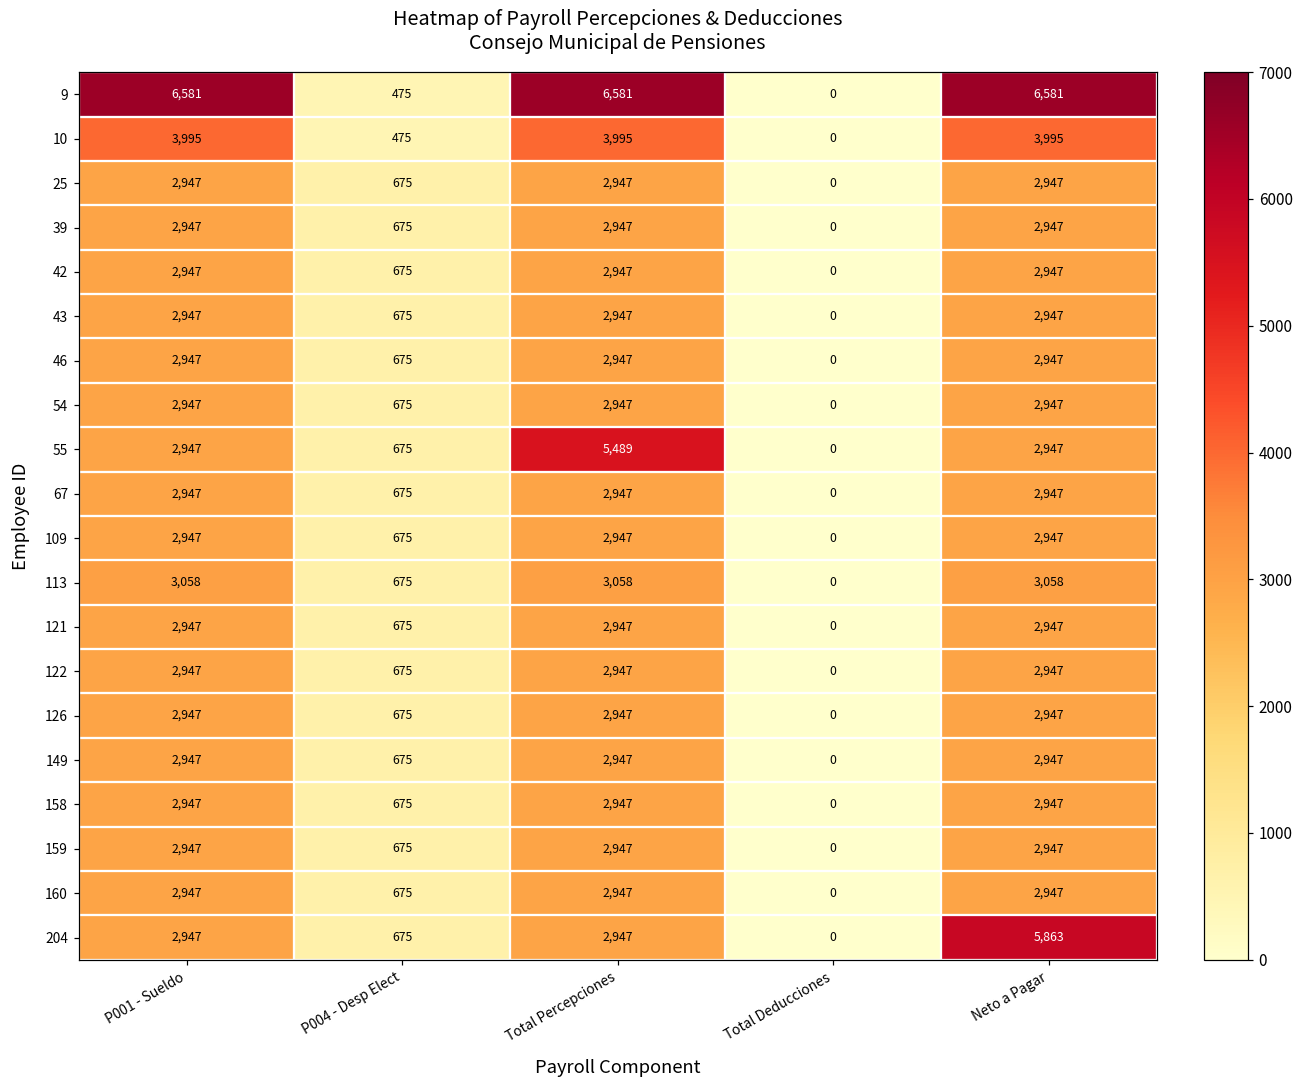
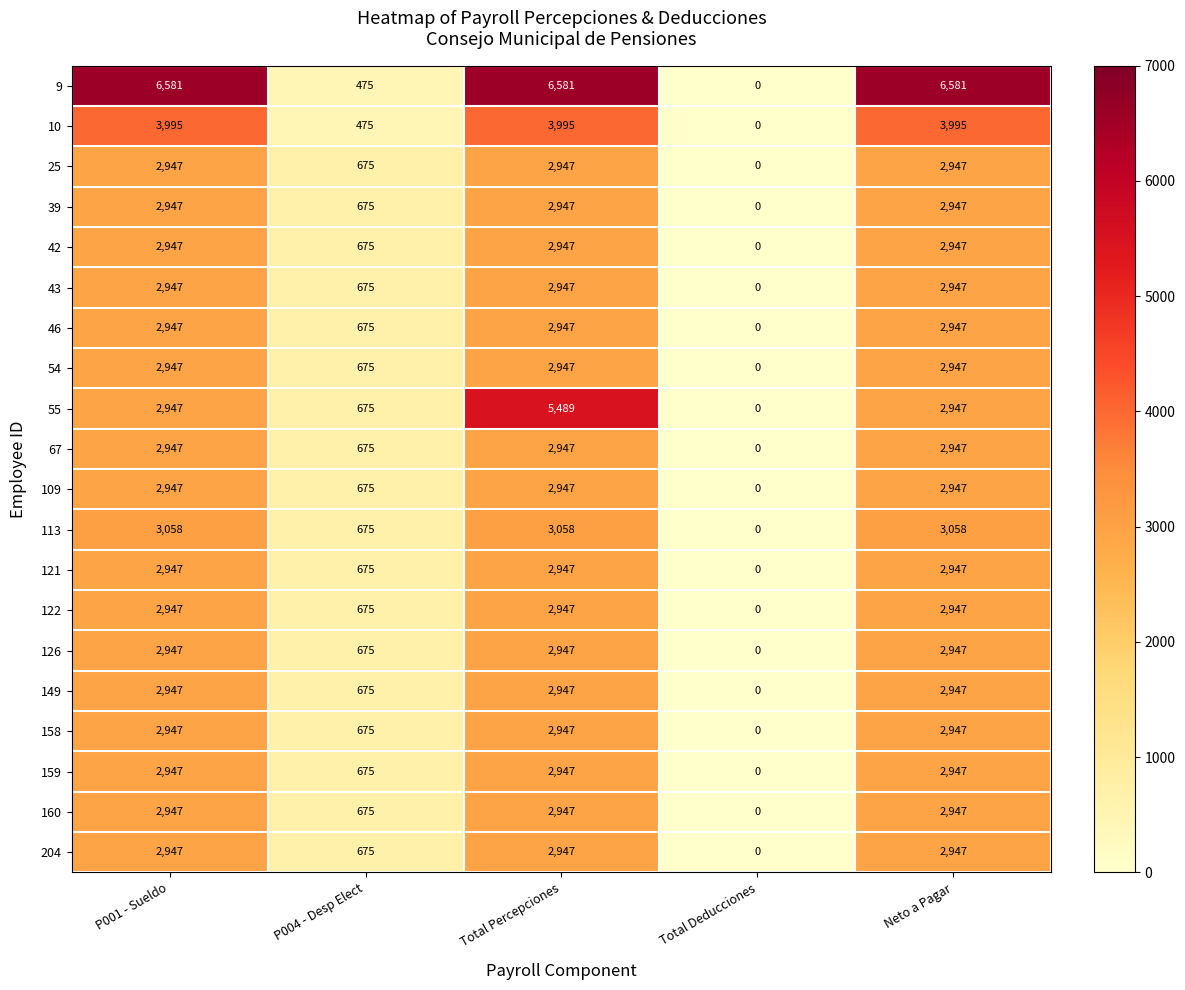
204, Neto a Pagar: 5,863 -> 2,947
